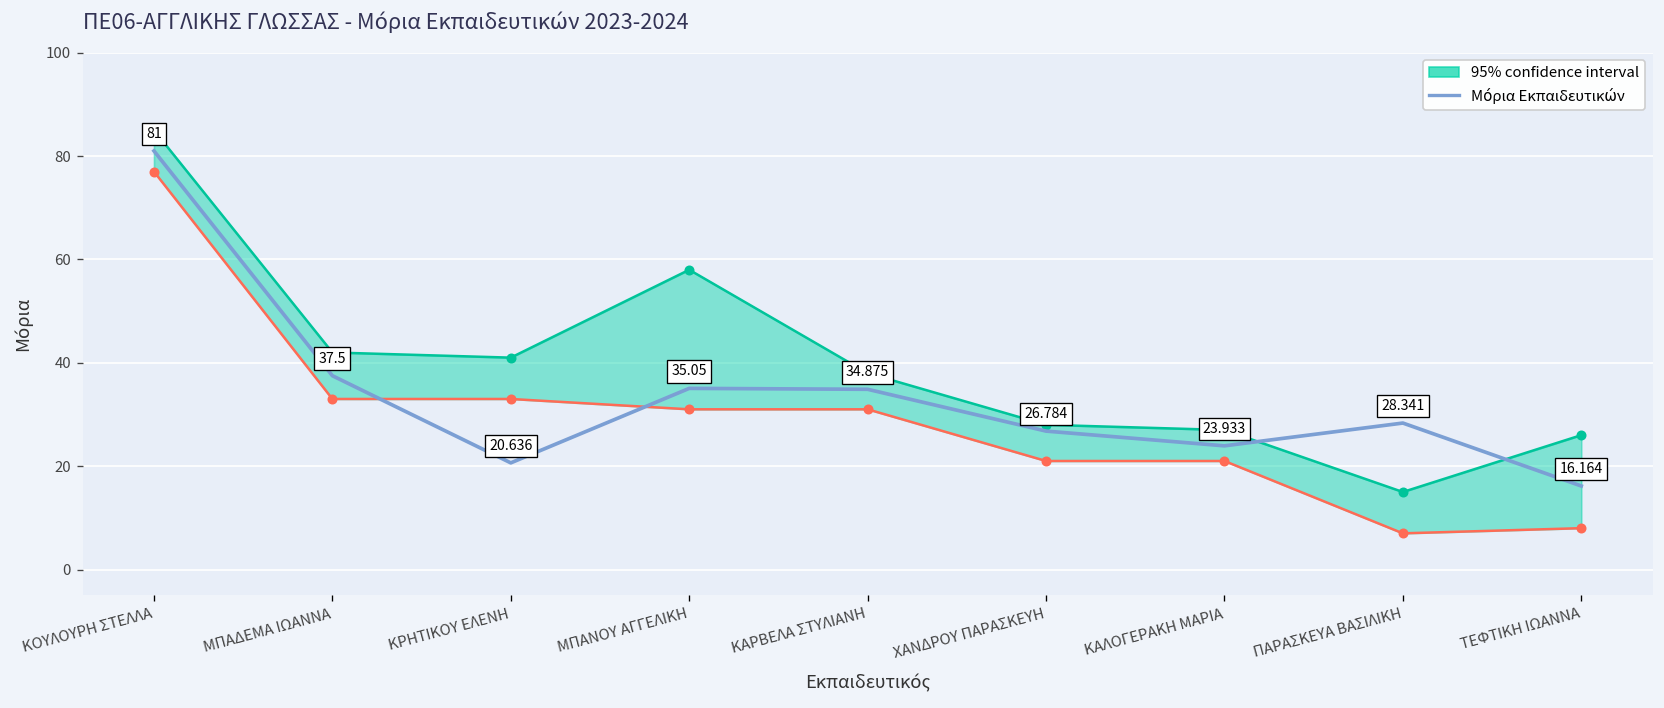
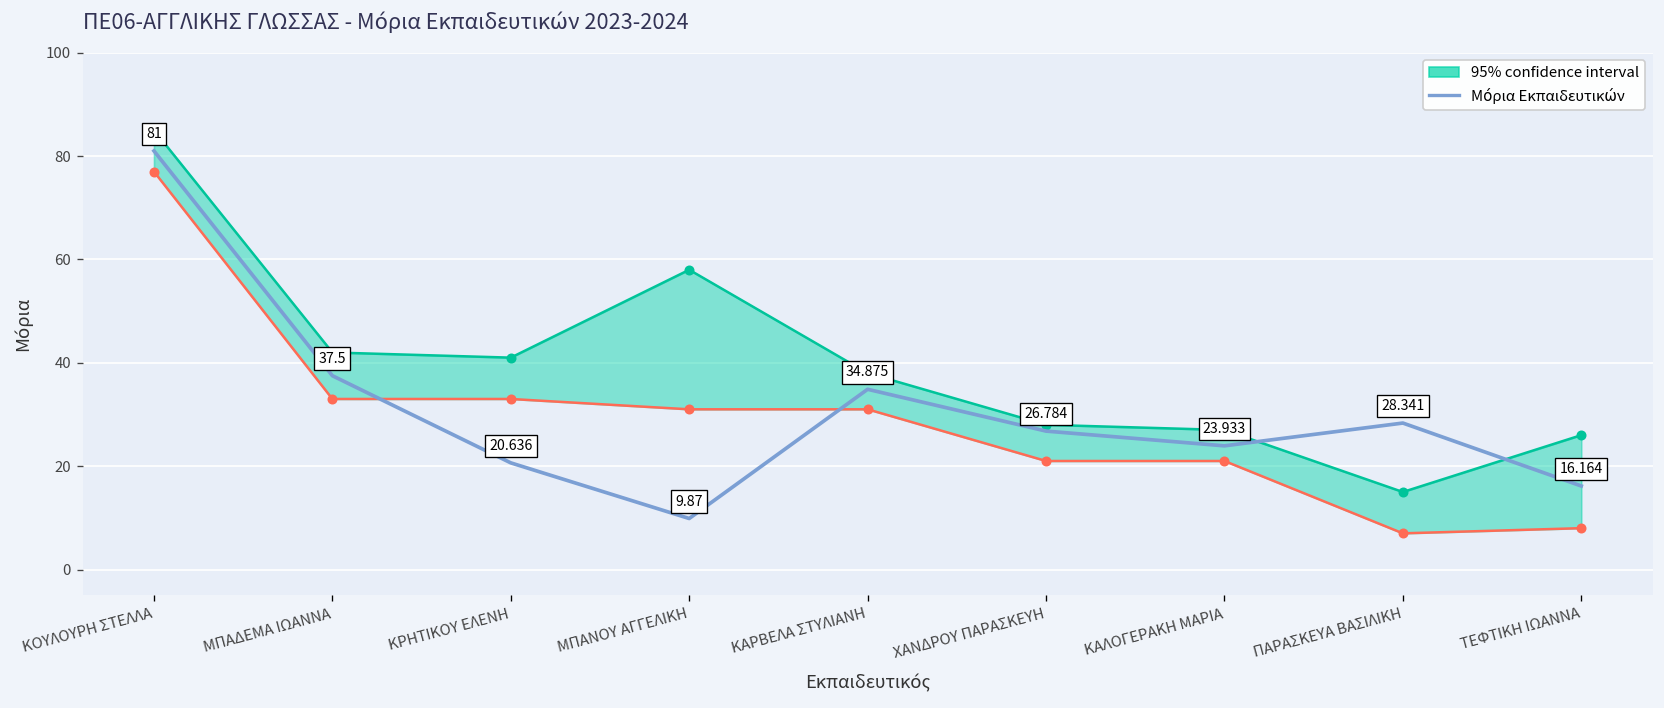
Μόρια Εκπαιδευτικών, ΜΠΑΝΟΥ ΑΓΓΕΛΙΚΗ: 35.05 -> 9.87
